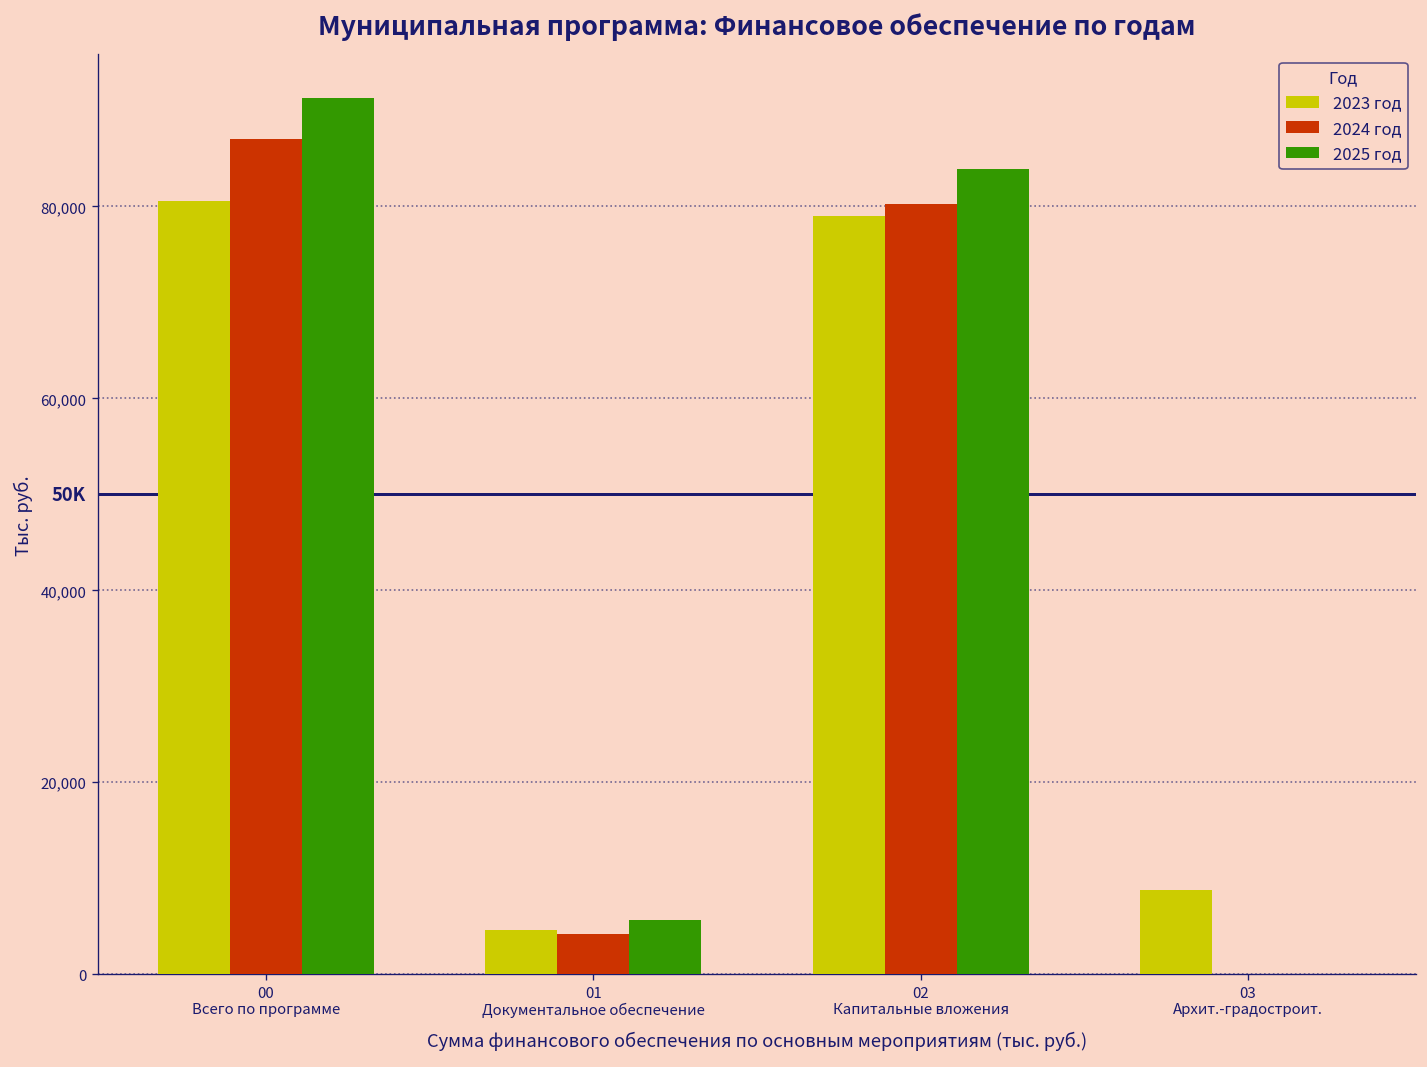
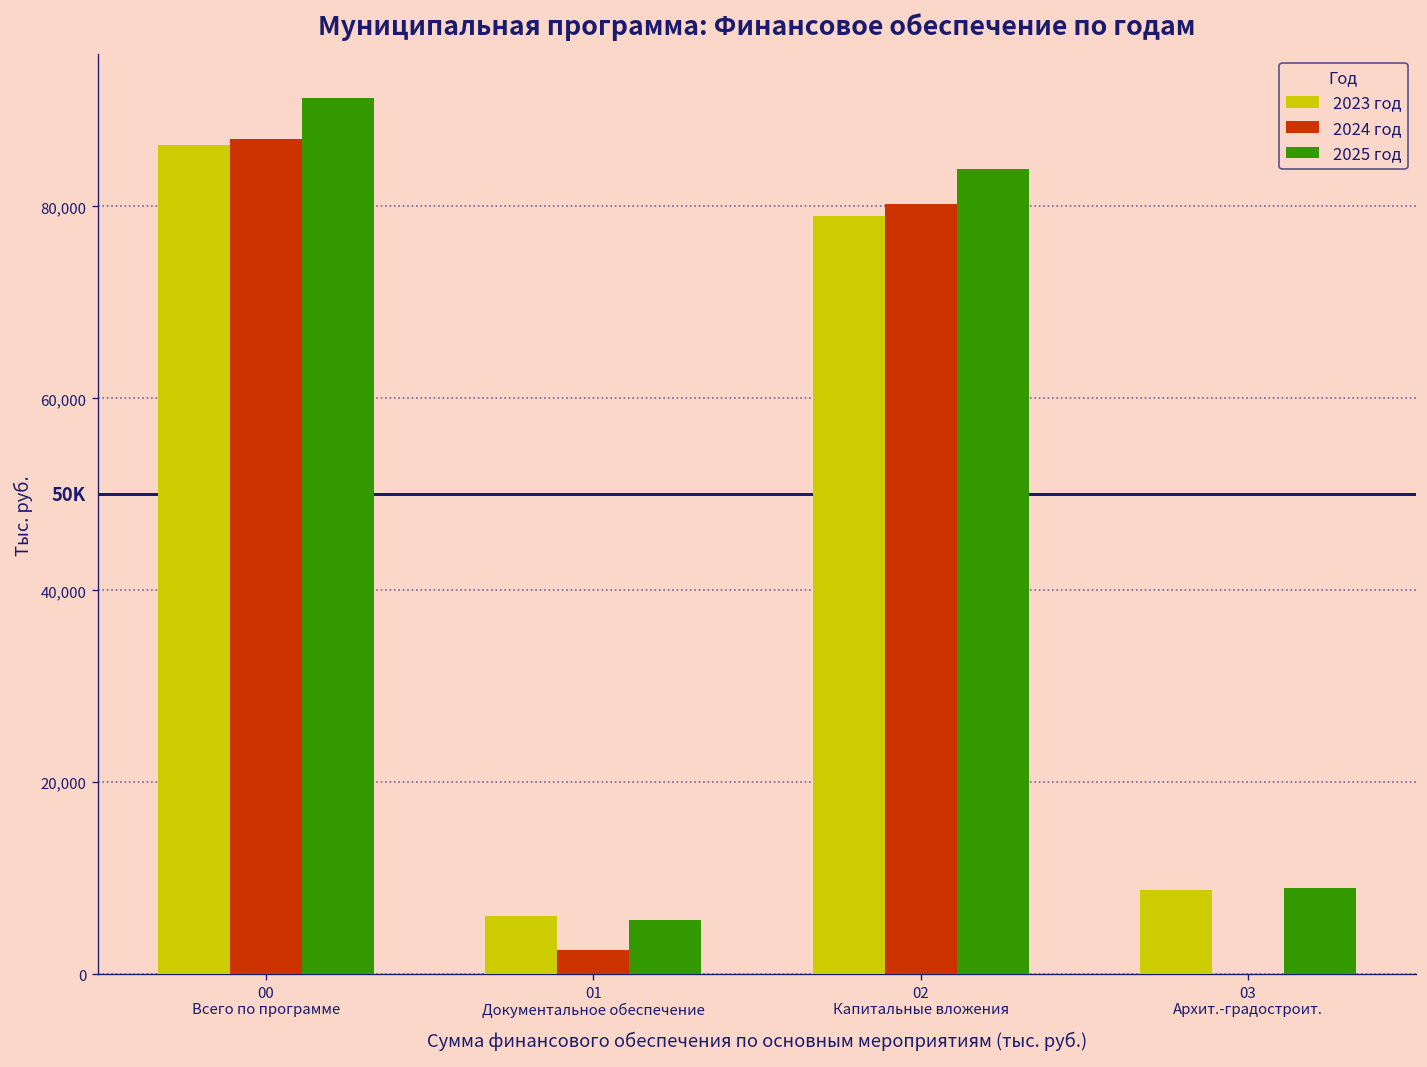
2023 год, 00 Всего по программе: 81,000 -> 86,000
2023 год, 01 Документальное обеспечение: 5,000 -> 6,000
2024 год, 01 Документальное обеспечение: 4,000 -> 3,000
2025 год, 03 Архит.-градостроит.: 0 -> 9,000
